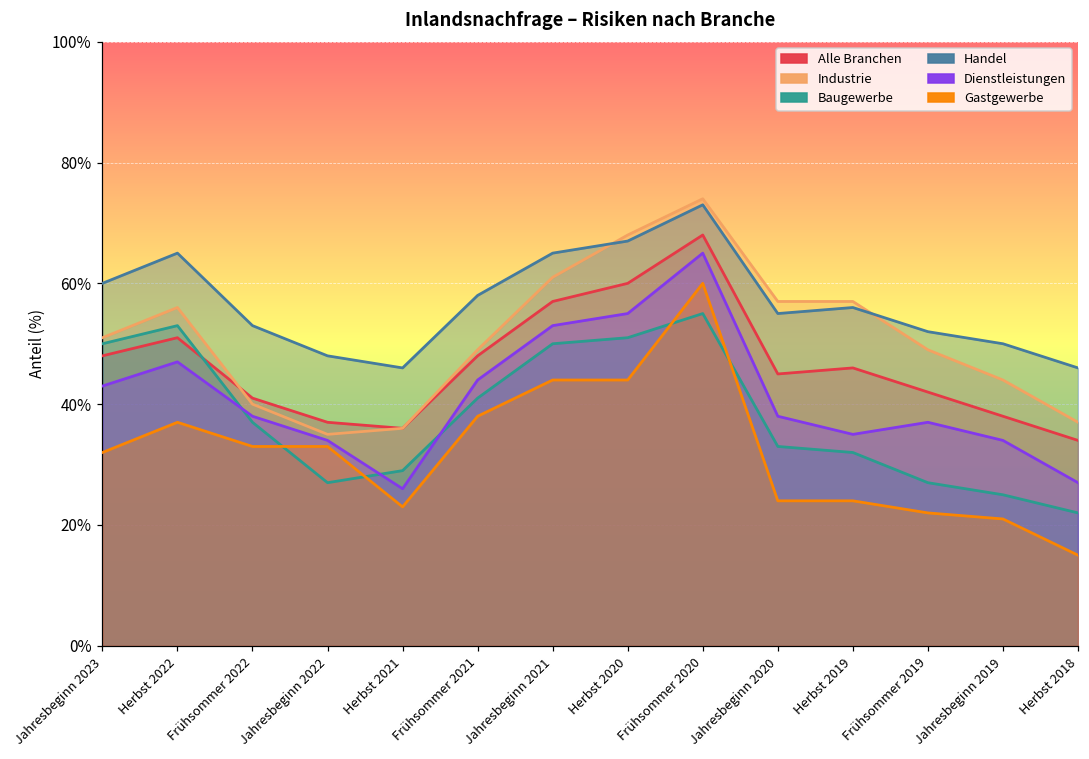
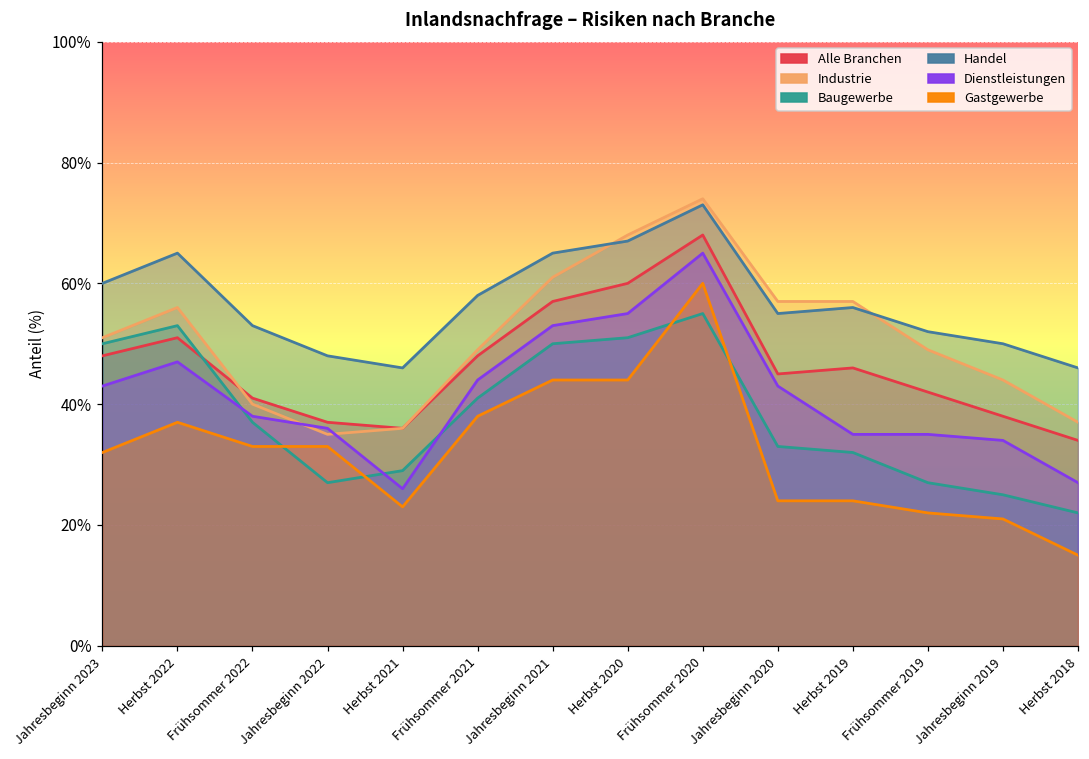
Dienstleistungen, Jahresbeginn 2022: 34% -> 36%
Dienstleistungen, Jahresbeginn 2020: 38% -> 43%
Dienstleistungen, Frühsommer 2019: 37% -> 35%
